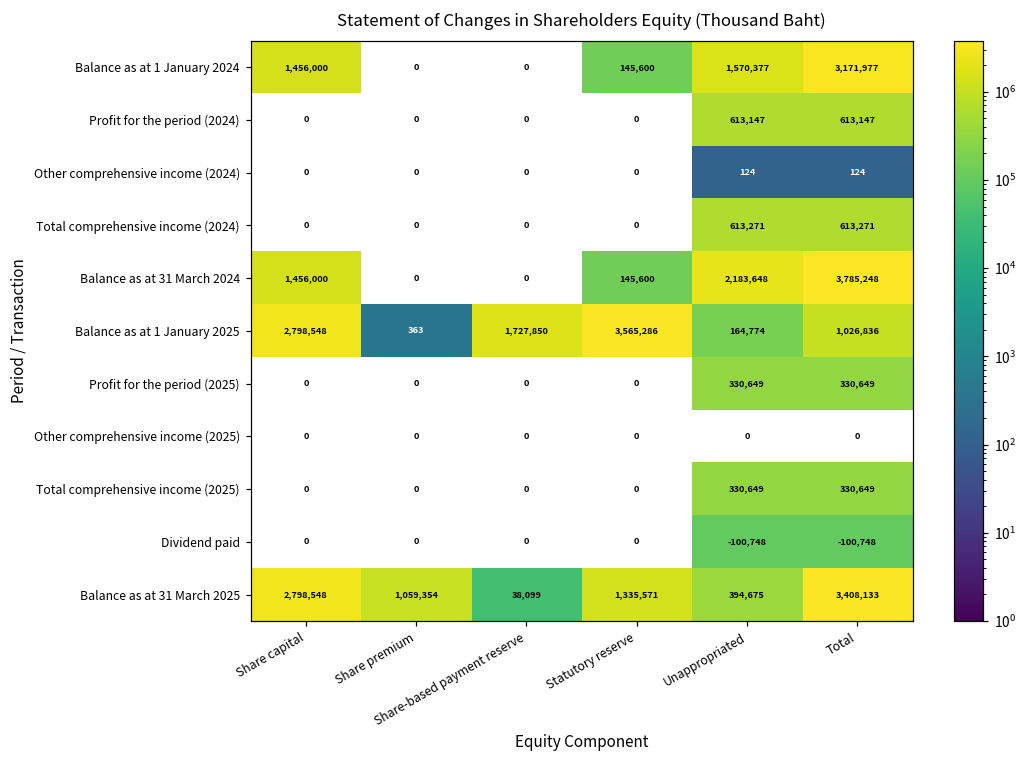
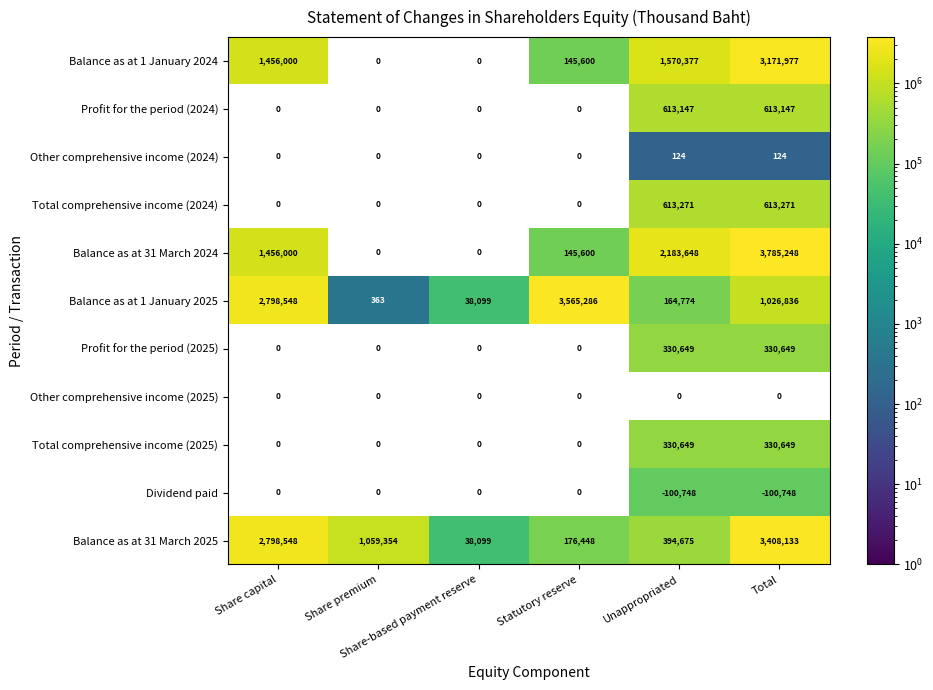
Balance as at 1 January 2025, Share-based payment reserve: 1,727,850 -> 38,099
Balance as at 31 March 2025, Statutory reserve: 1,335,571 -> 176,448
